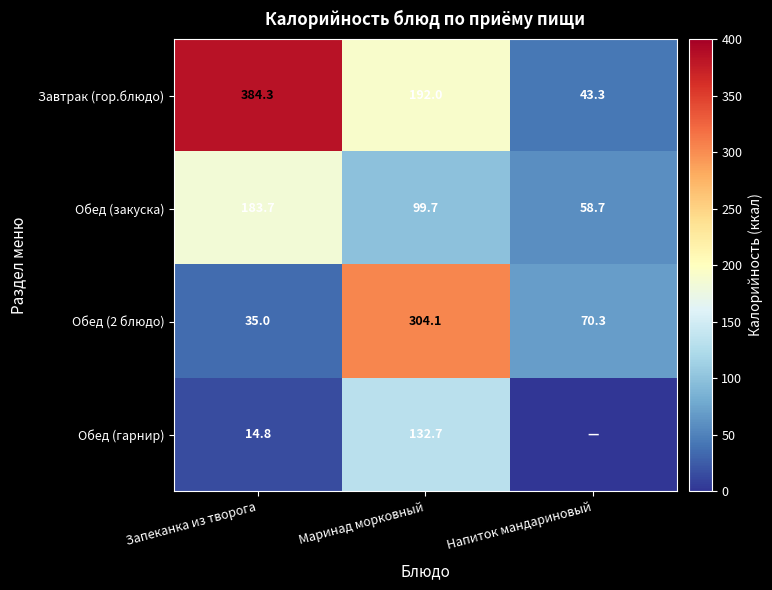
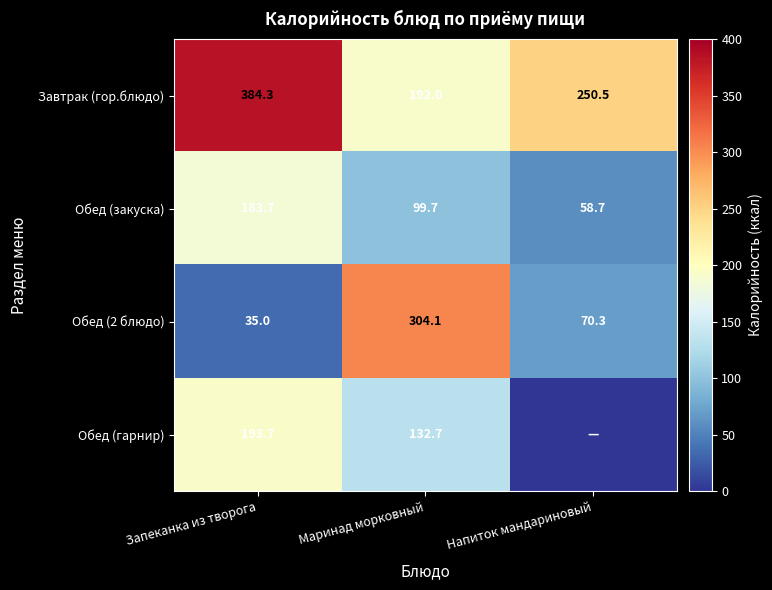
Завтрак (гор.блюдо), Напиток мандариновый: 43.3 -> 250.5
Обед (гарнир), Запеканка из творога: 14.8 -> 193.7
